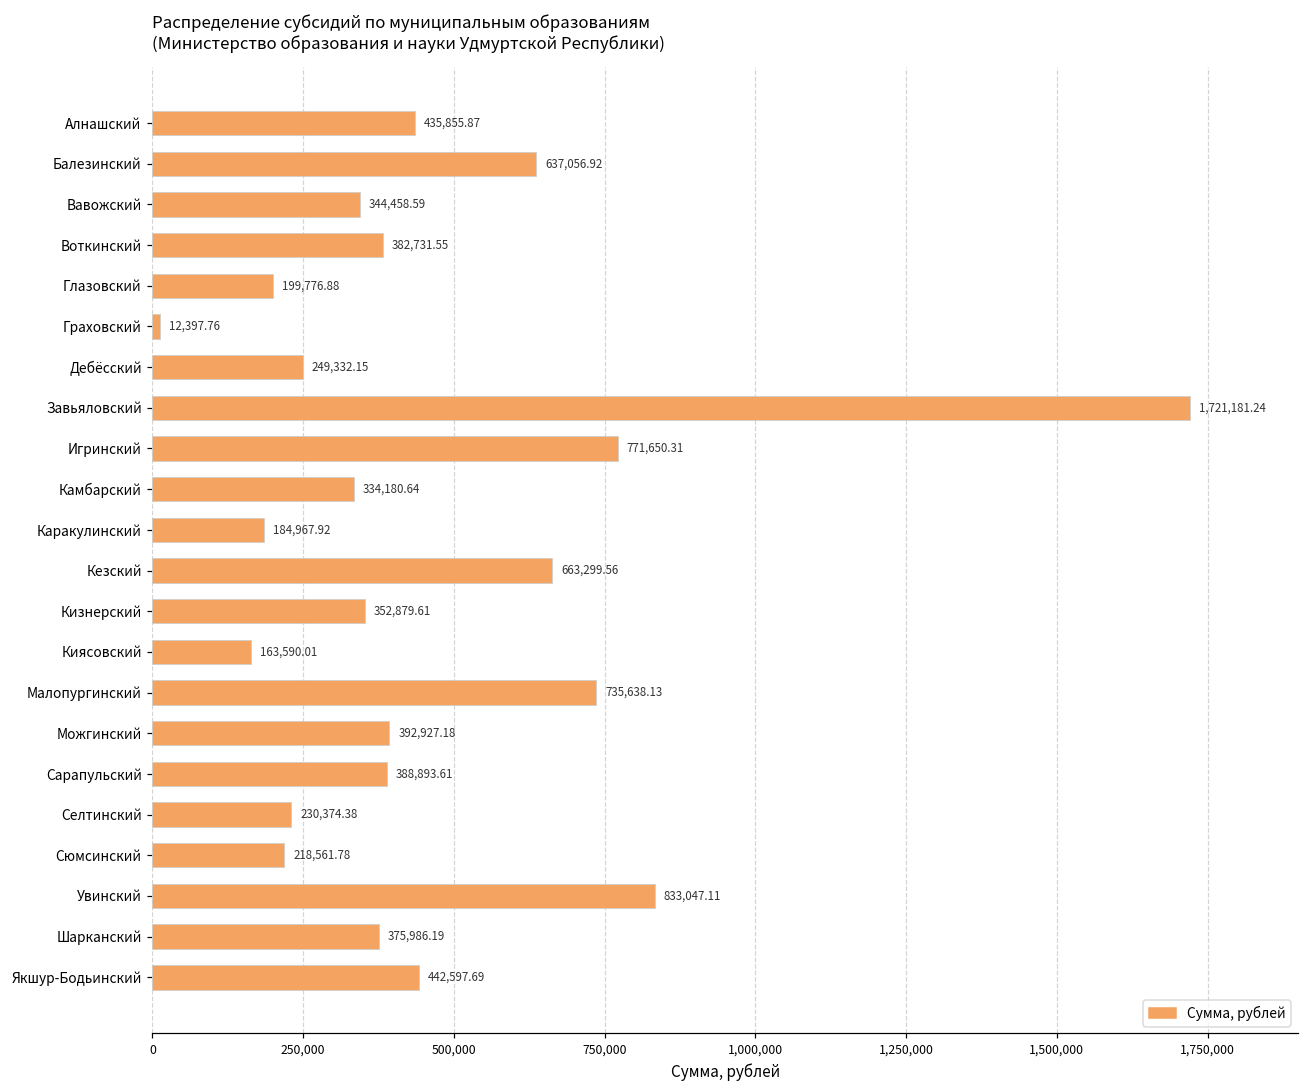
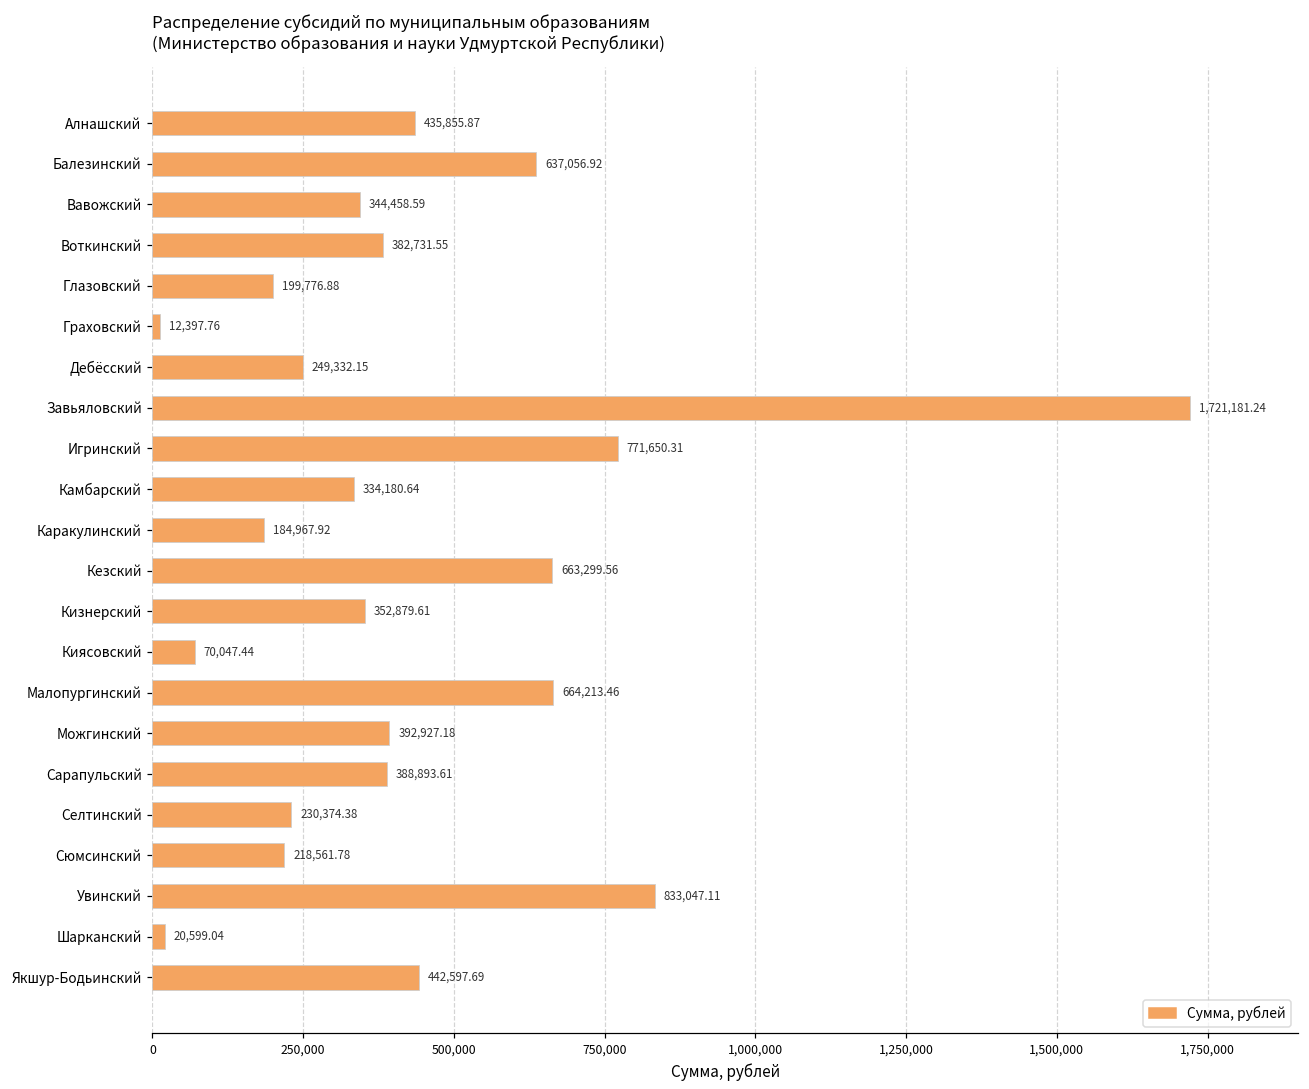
Киясовский: 163,590.01 -> 70,047.44
Малопургинский: 735,638.13 -> 664,213.46
Шарканский: 375,986.19 -> 20,599.04
